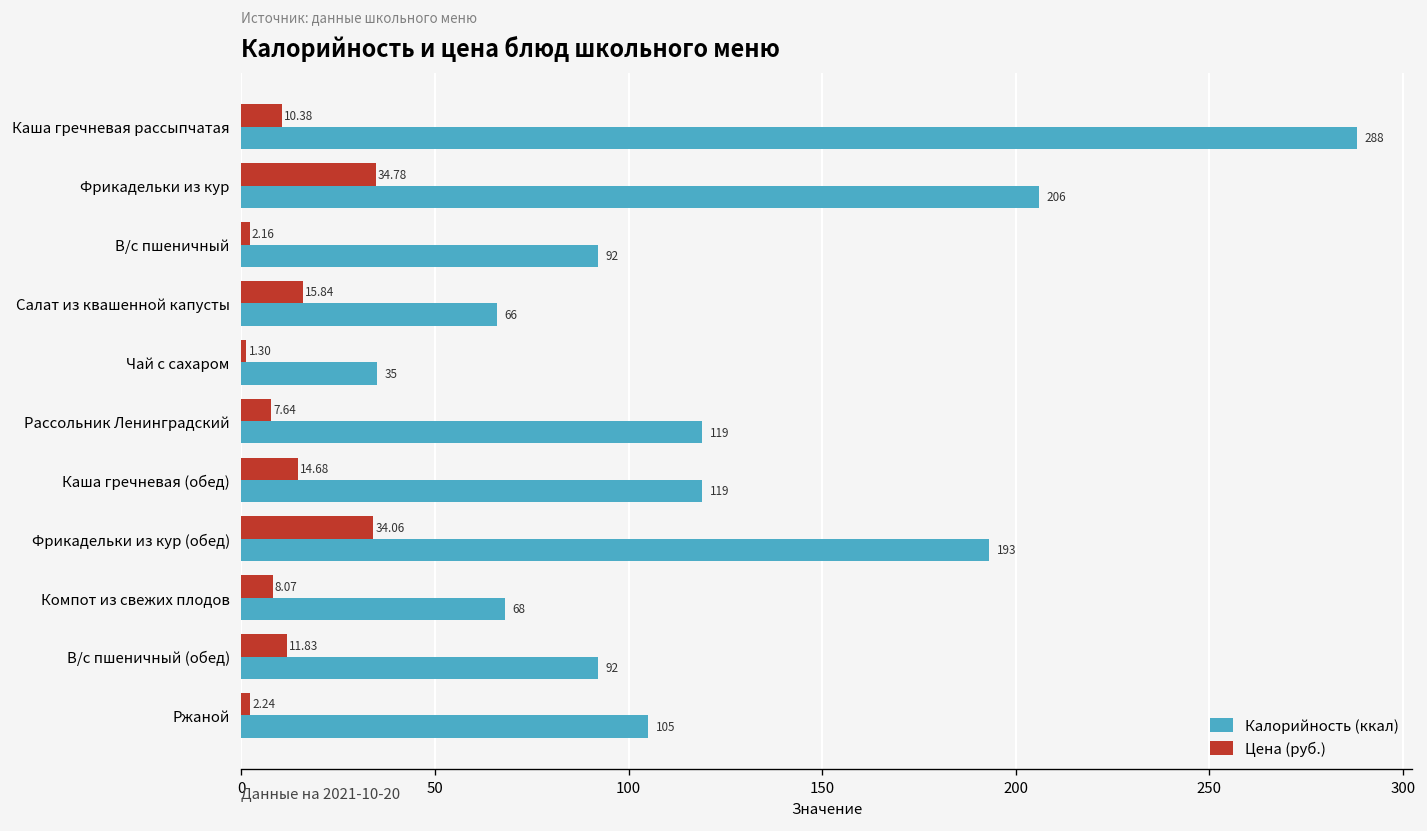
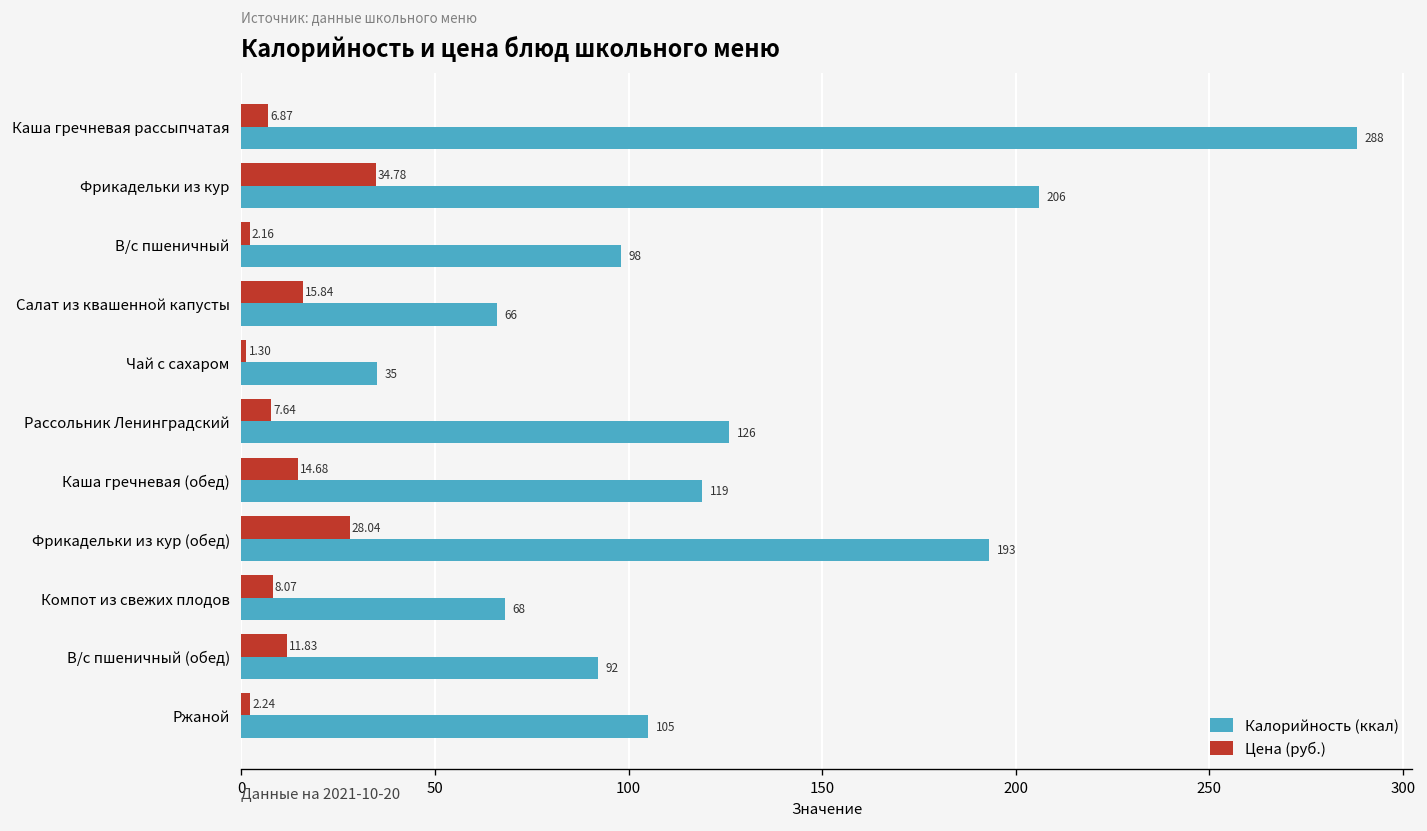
Цена (руб.), Каша гречневая рассыпчатая: 10.38 -> 6.87
Калорийность (ккал), В/с пшеничный: 92 -> 98
Калорийность (ккал), Рассольник Ленинградский: 119 -> 126
Цена (руб.), Фрикадельки из кур (обед): 34.06 -> 28.04
